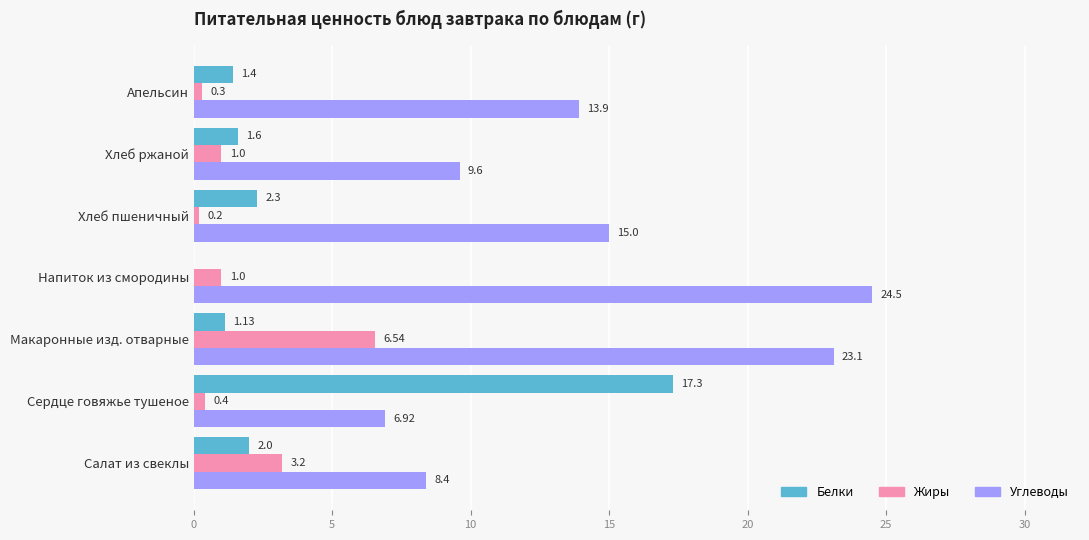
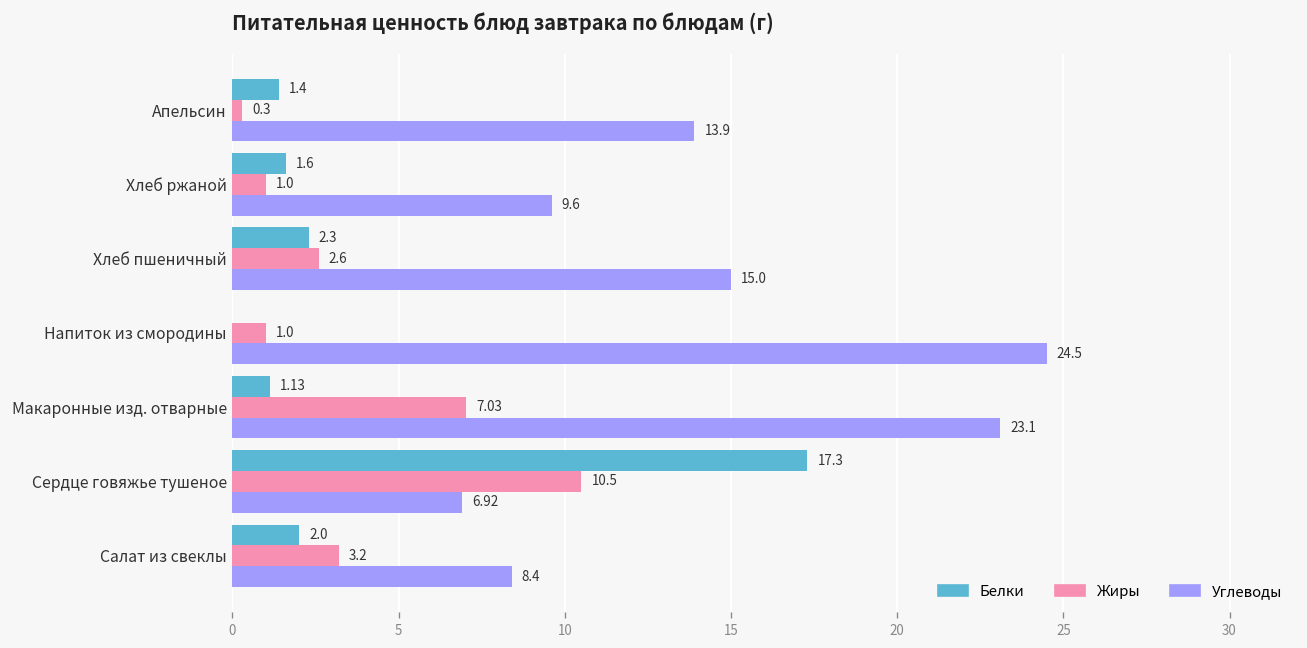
Жиры, Хлеб пшеничный: 0.2 -> 2.6
Жиры, Макаронные изд. отварные: 6.54 -> 7.03
Жиры, Сердце говяжье тушеное: 0.4 -> 10.5
